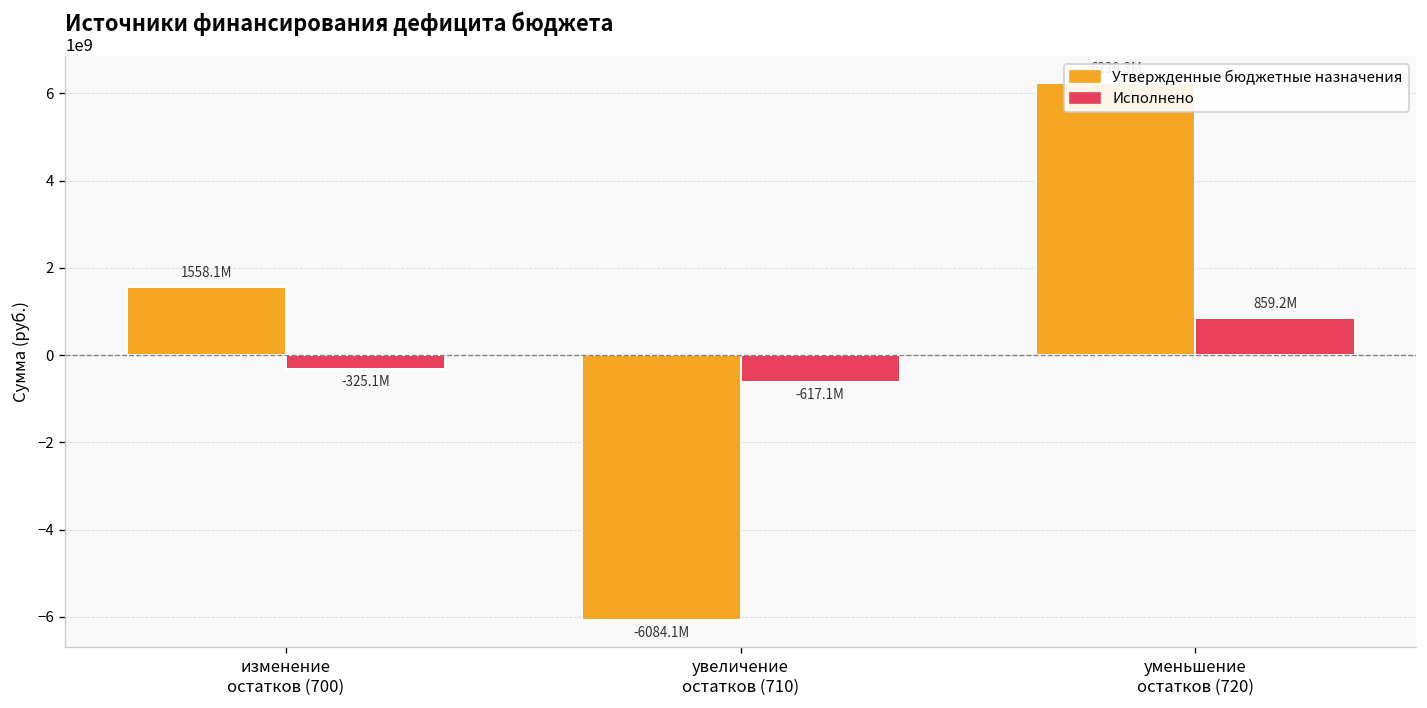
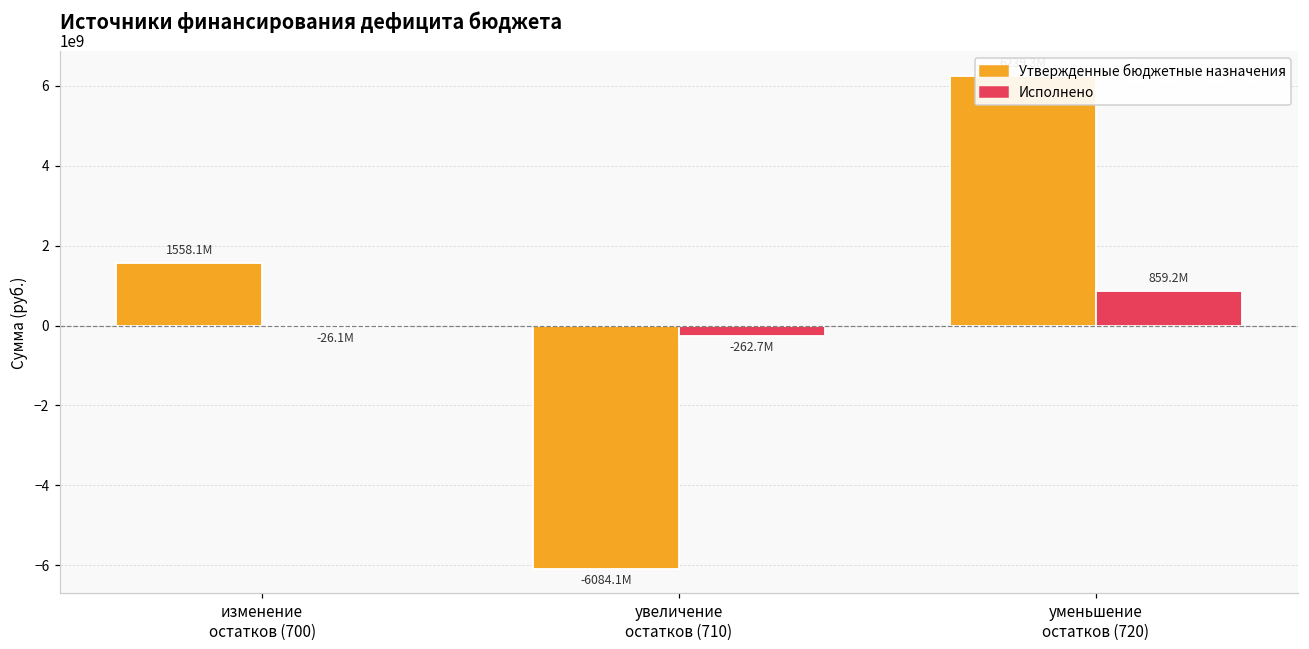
Исполнено, изменение остатков (700): -325.1M -> -26.1M
Исполнено, увеличение остатков (710): -617.1M -> -262.7M
